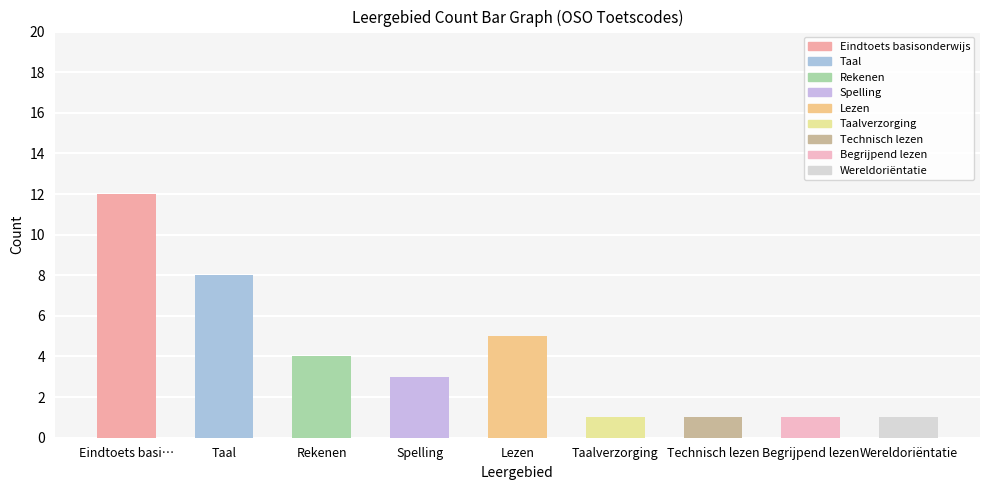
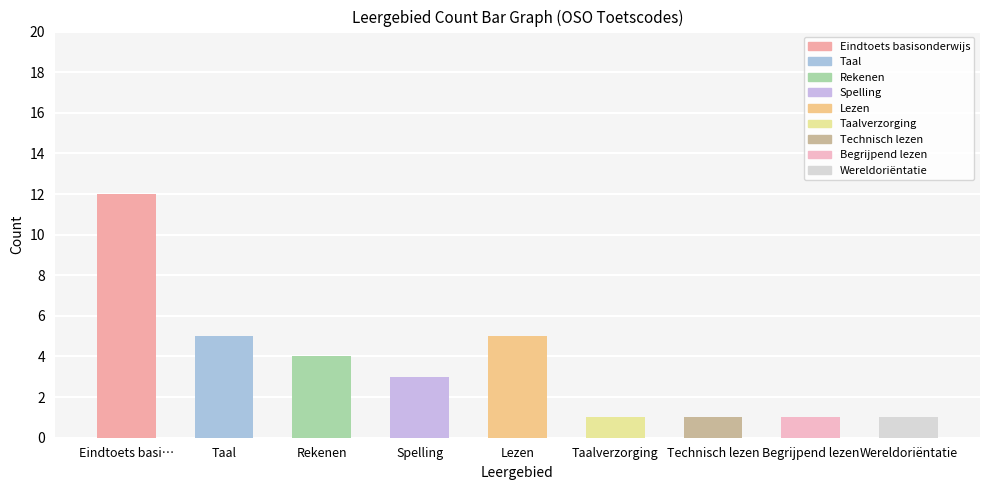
Taal: 8 -> 5
